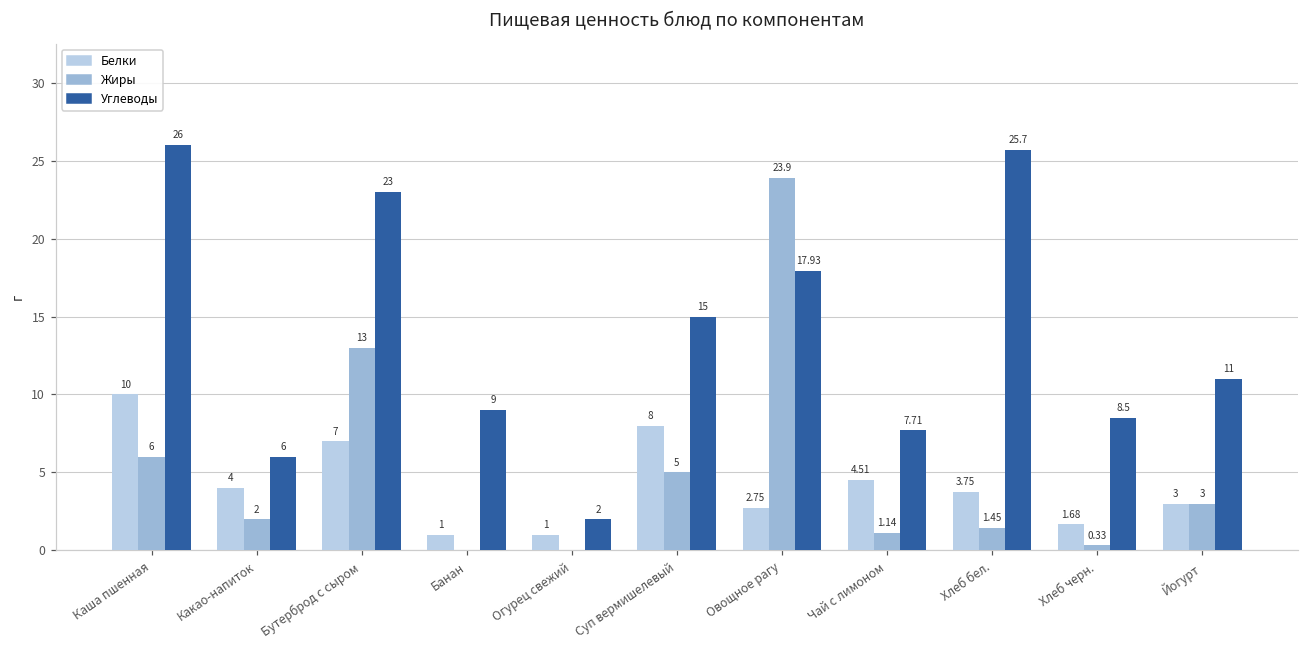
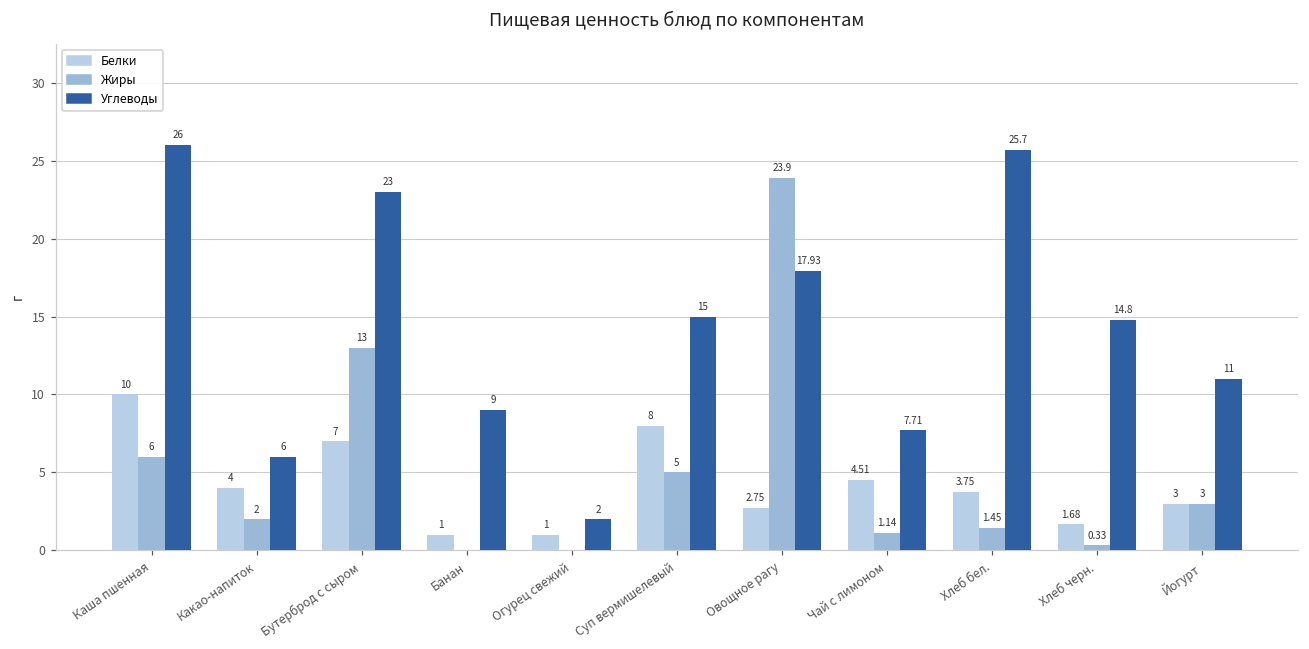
Углеводы, Хлеб черн.: 8.5 -> 14.8
